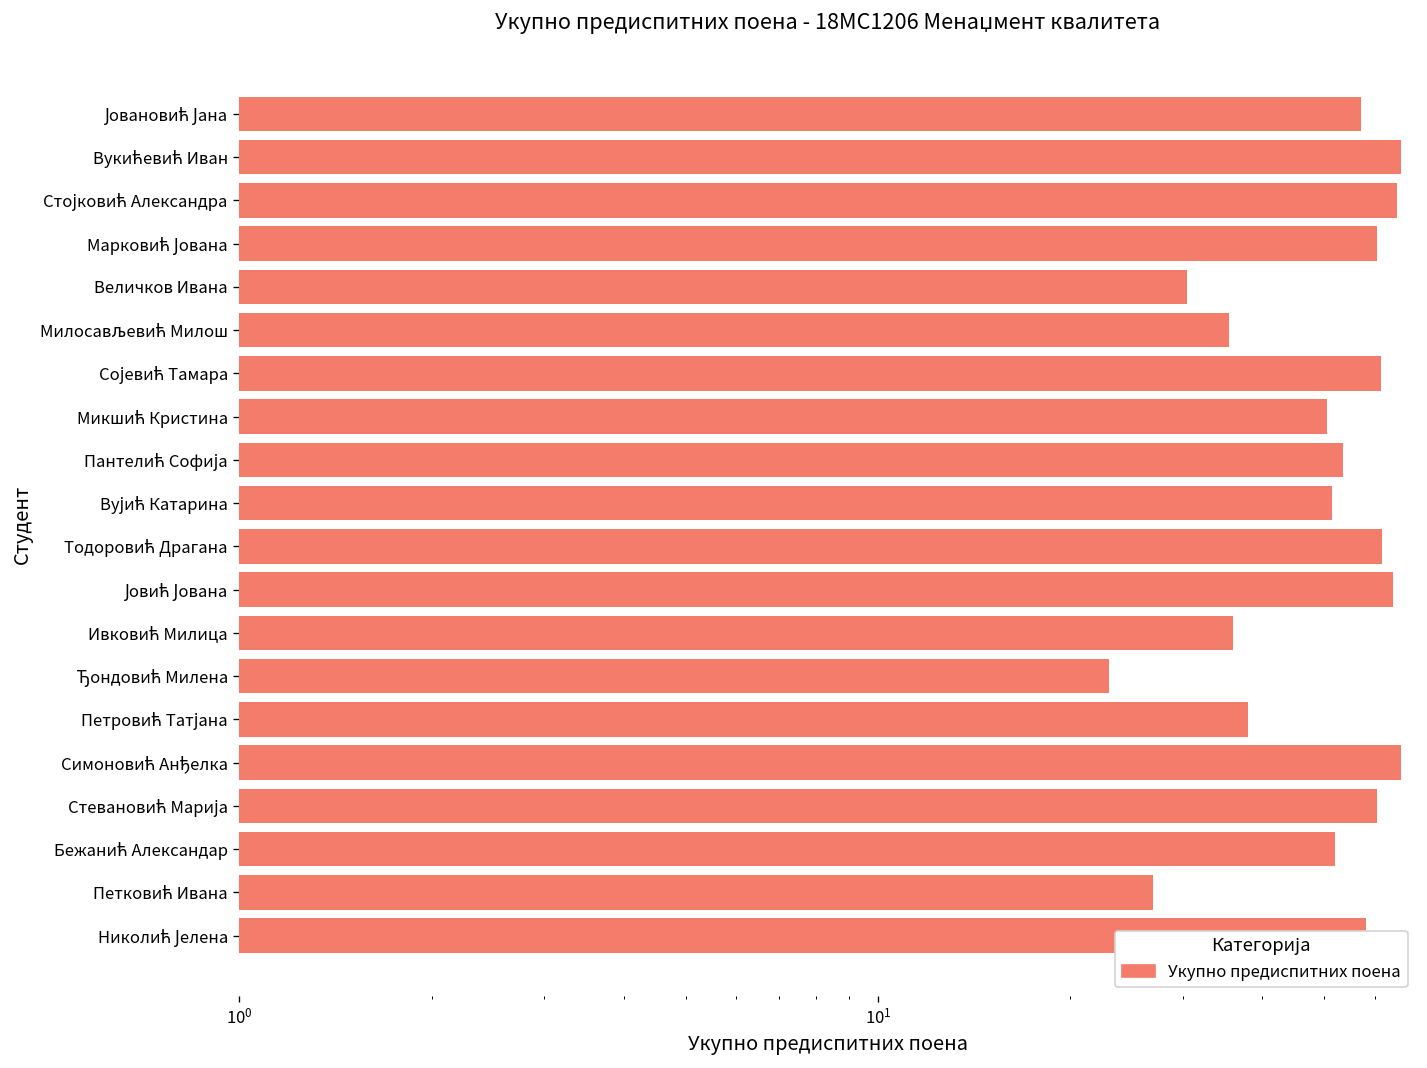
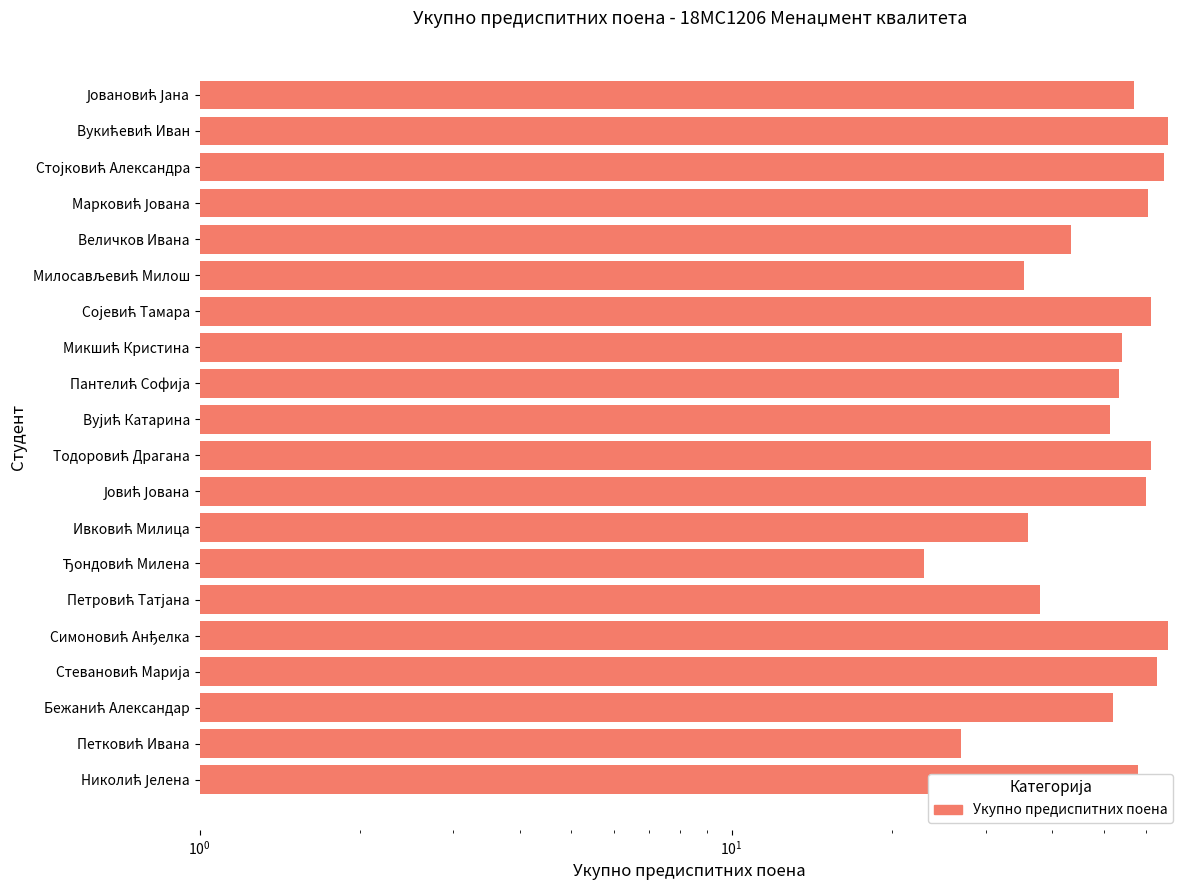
Величков Ивана: 31 -> 44
Микшић Кристина: 51 -> 54
Јовић Јована: 64 -> 60
Стевановић Марија: 61 -> 63
